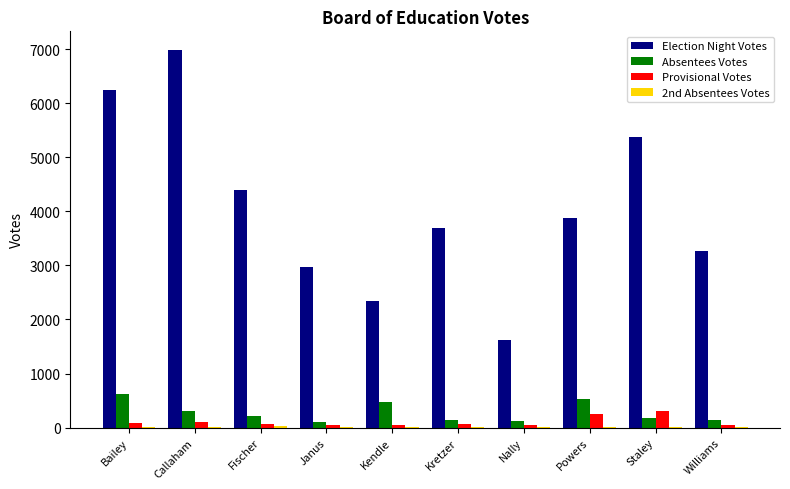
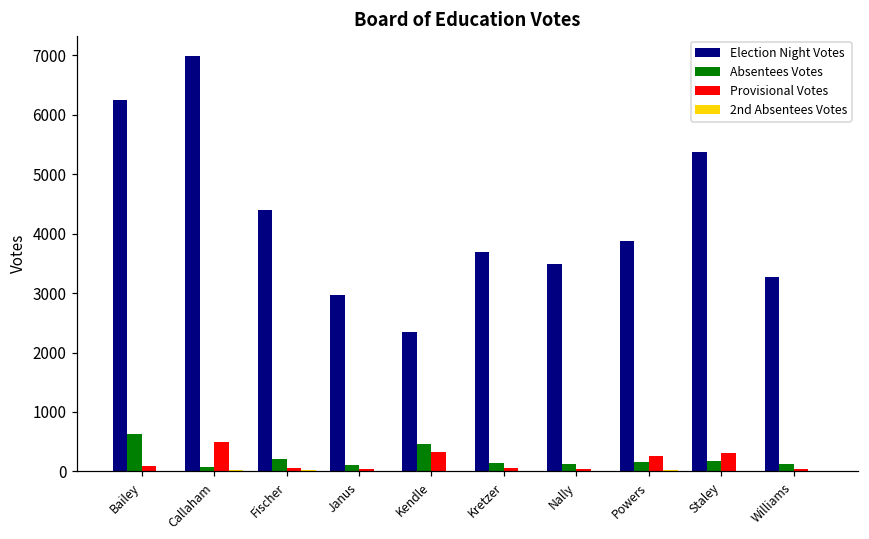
Absentees Votes, Callaham: 300 -> 100
Provisional Votes, Callaham: 100 -> 500
Provisional Votes, Kendle: 0 -> 300
Election Night Votes, Nally: 1600 -> 3500
Absentees Votes, Powers: 500 -> 200
